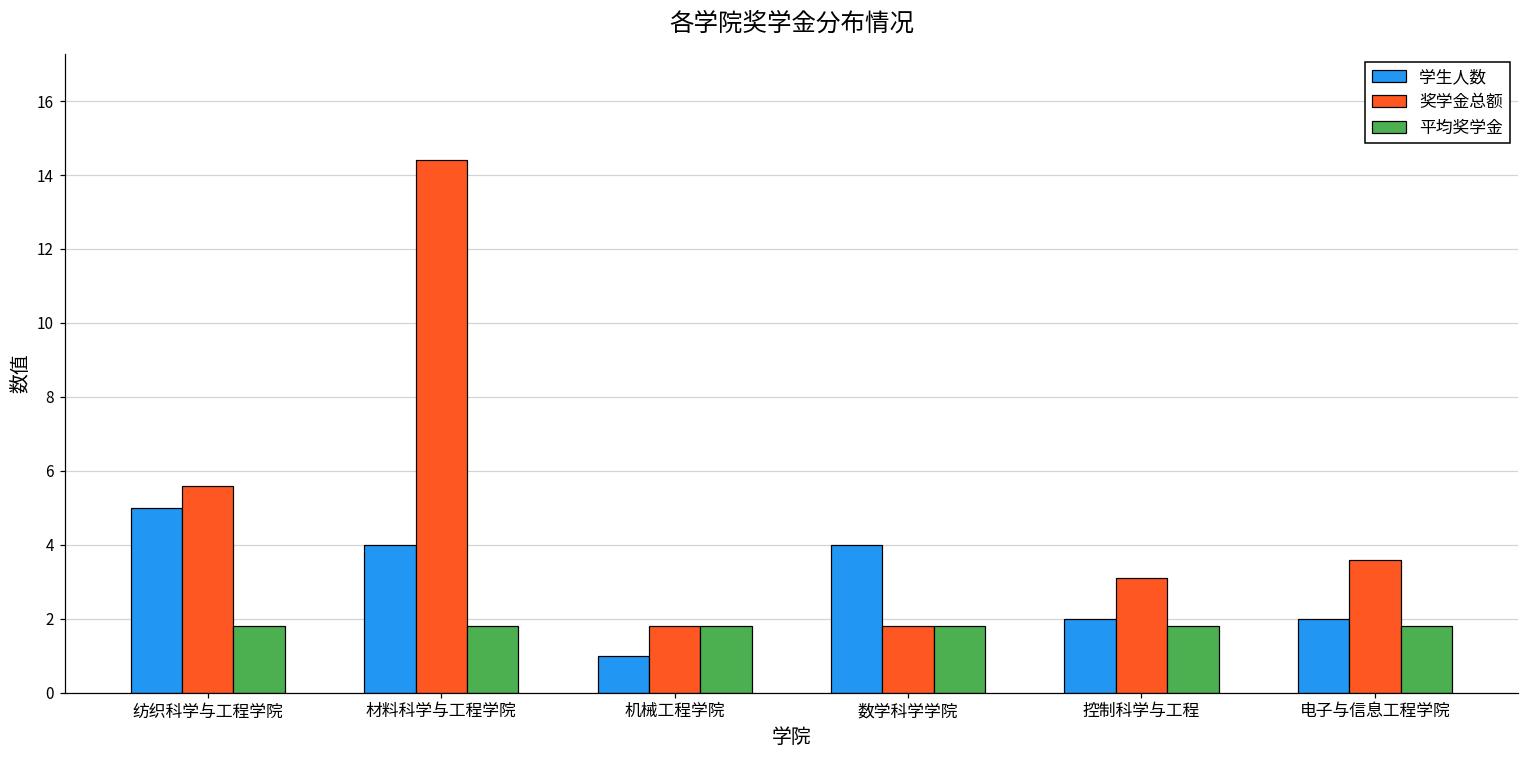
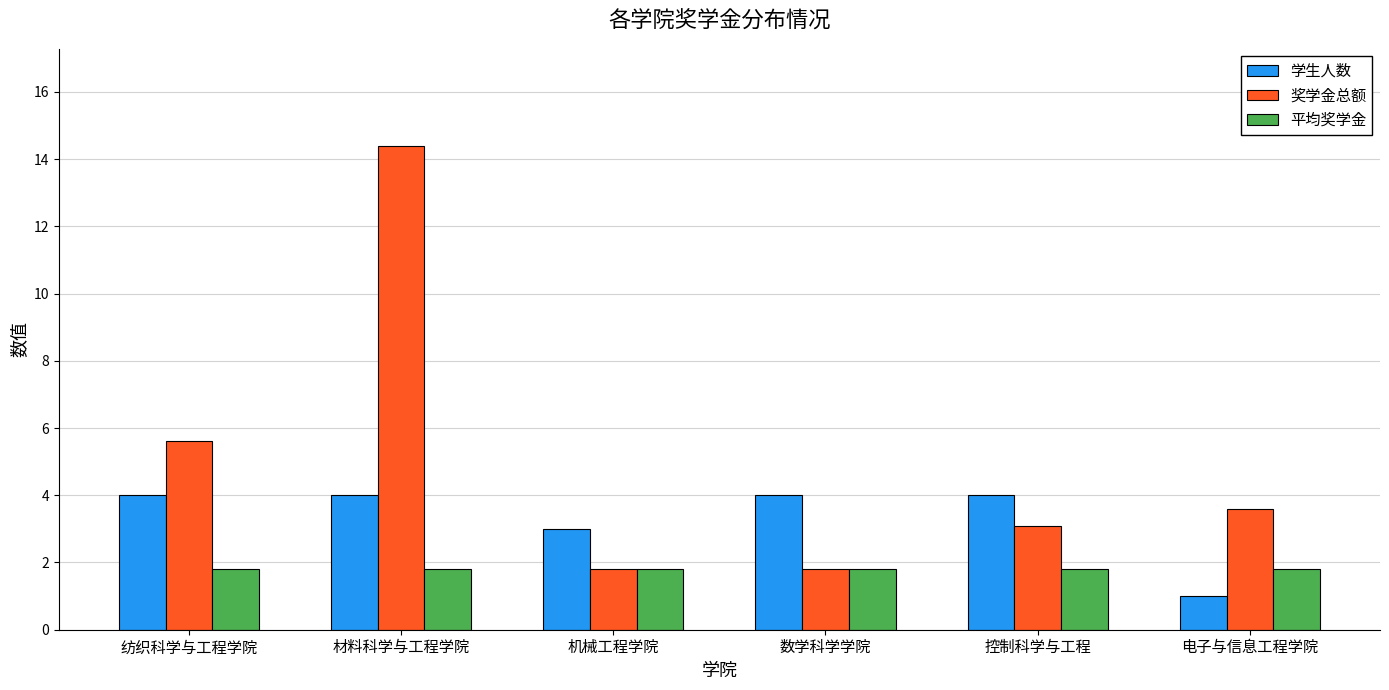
学生人数, 纺织科学与工程学院: 5 -> 4
学生人数, 机械工程学院: 1 -> 3
学生人数, 控制科学与工程: 2 -> 4
学生人数, 电子与信息工程学院: 2 -> 1
